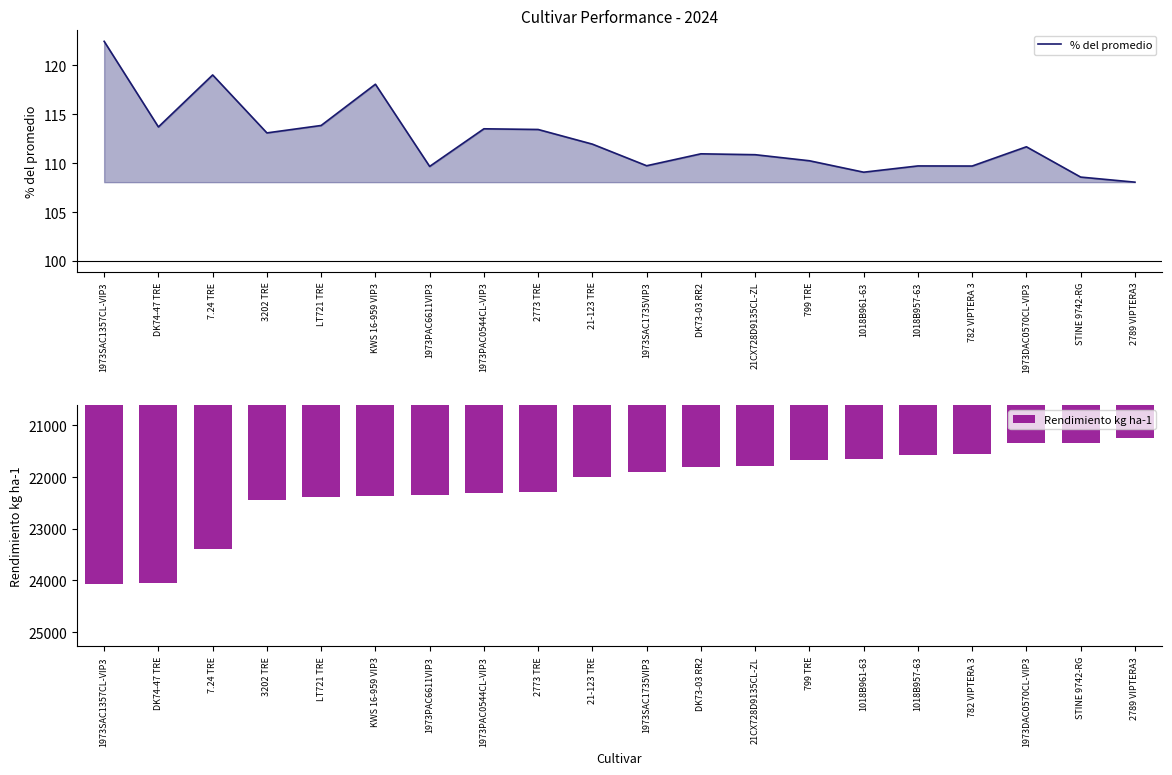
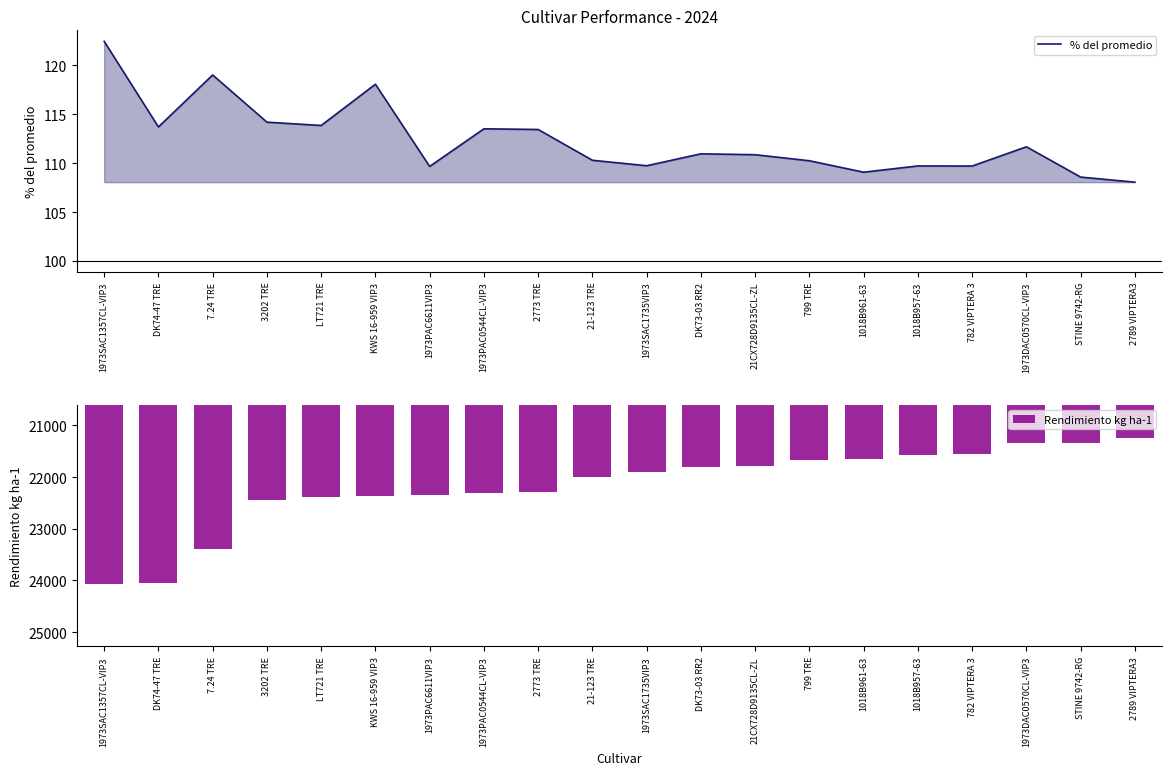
Cultivar Performance - 2024, 3202 TRE: 113 -> 114
Cultivar Performance - 2024, 21-123 TRE: 112 -> 110
